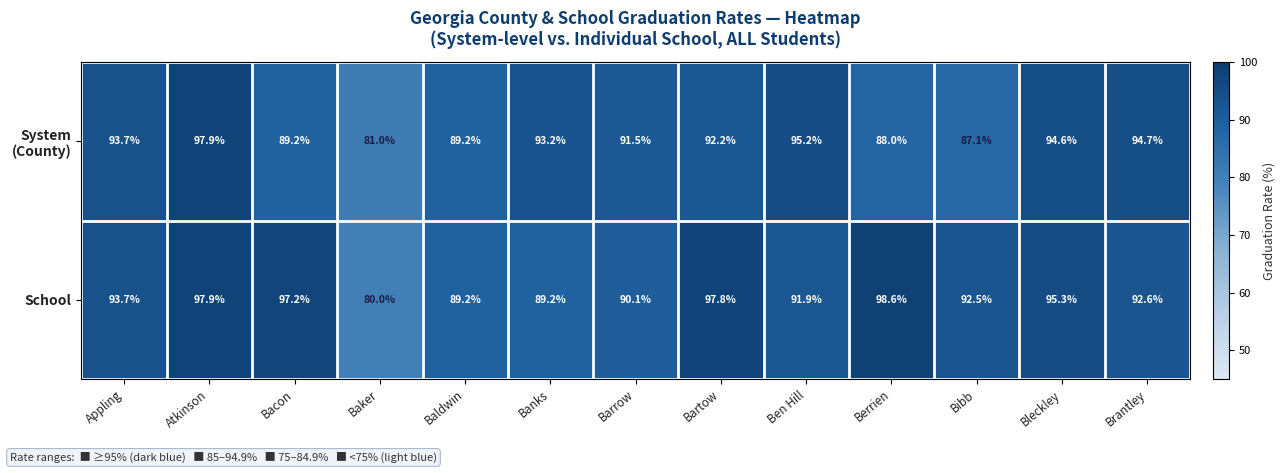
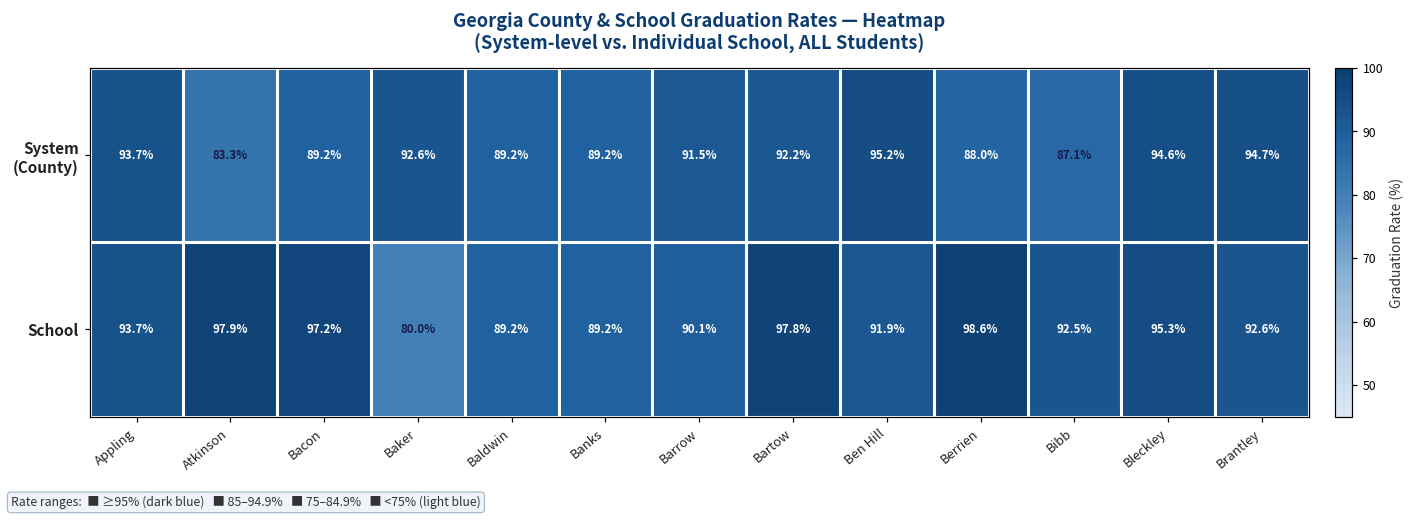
System (County), Atkinson: 97.9% -> 83.3%
System (County), Baker: 81.0% -> 92.6%
System (County), Banks: 93.2% -> 89.2%
